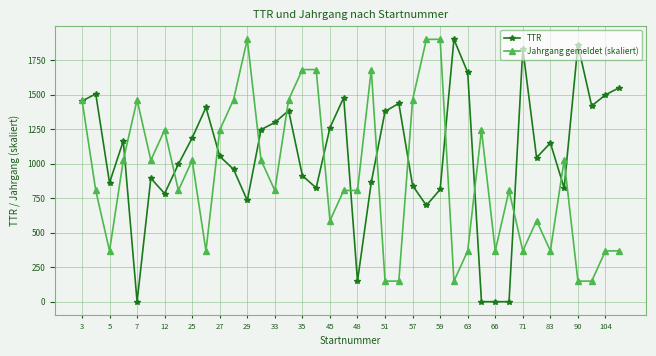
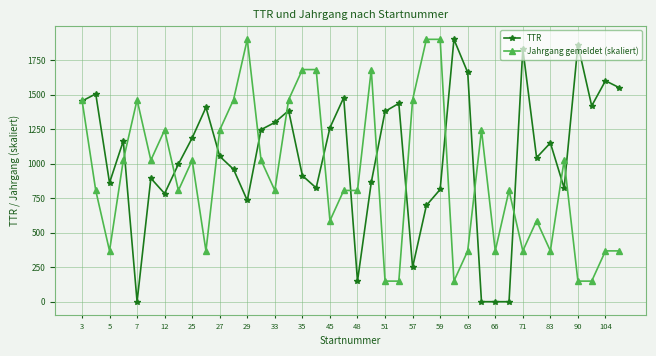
TTR, 57: 840 -> 250
TTR, 104: 1500 -> 1600
